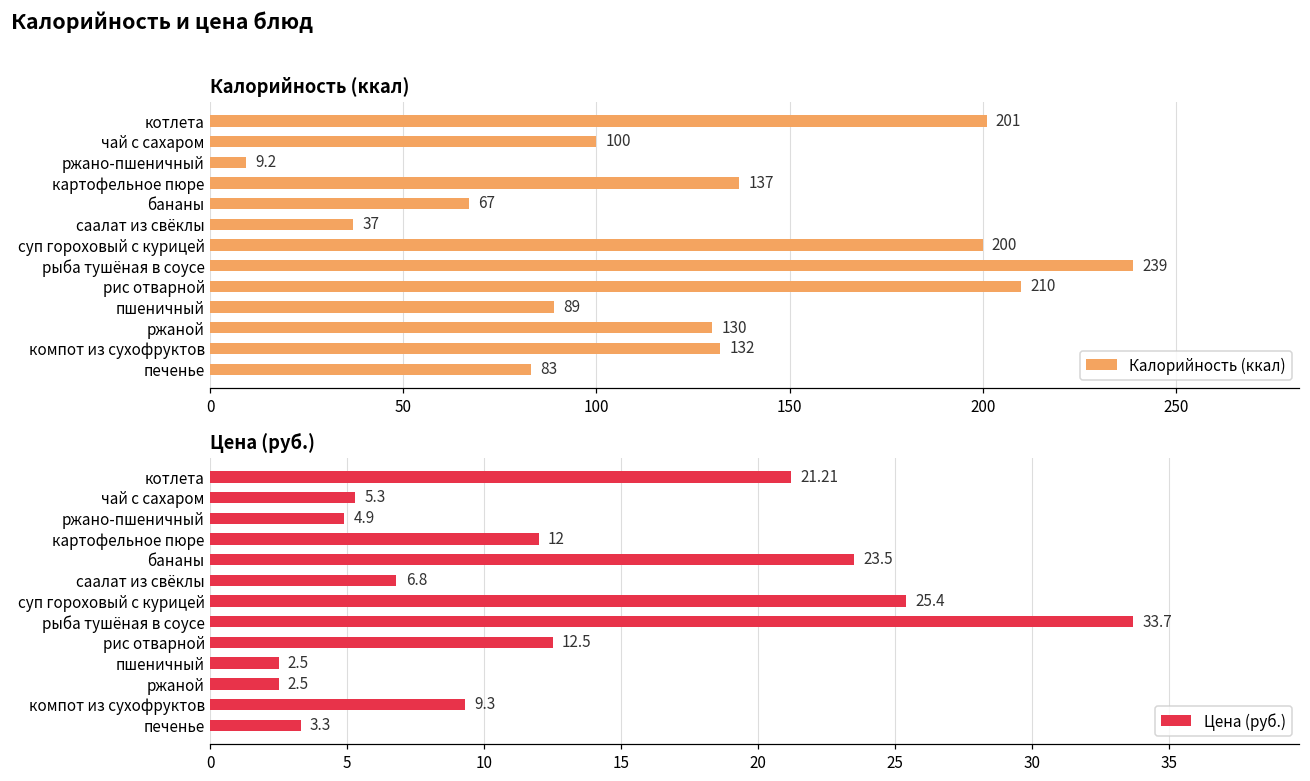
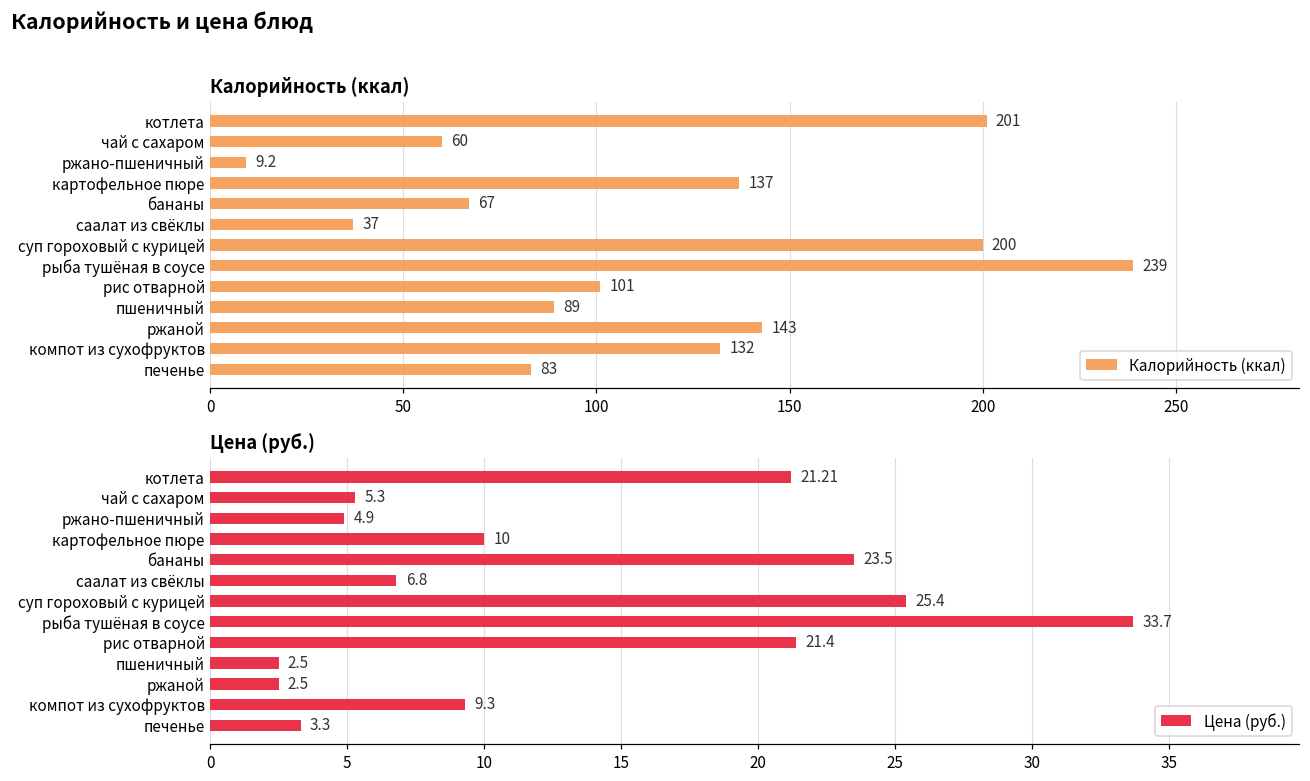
Калорийность (ккал), чай с сахаром: 100 -> 60
Калорийность (ккал), рис отварной: 210 -> 101
Калорийность (ккал), ржаной: 130 -> 143
Цена (руб.), картофельное пюре: 12 -> 10
Цена (руб.), рис отварной: 12.5 -> 21.4
